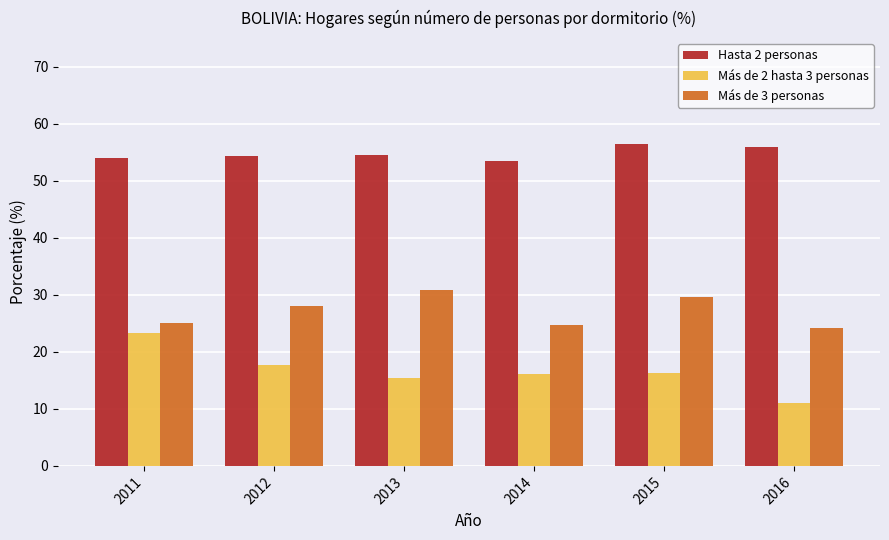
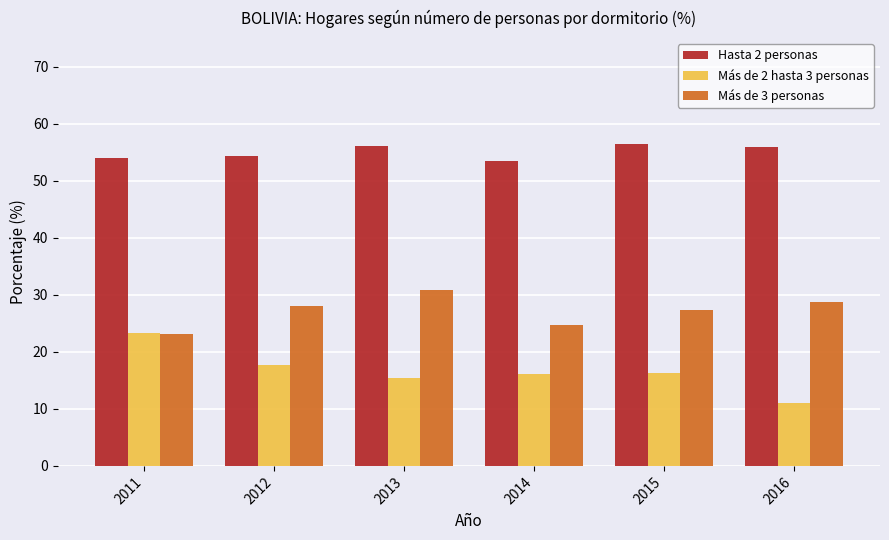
Más de 3 personas, 2011: 25 -> 23
Hasta 2 personas, 2013: 55 -> 56
Más de 3 personas, 2015: 30 -> 27
Más de 3 personas, 2016: 24 -> 29
